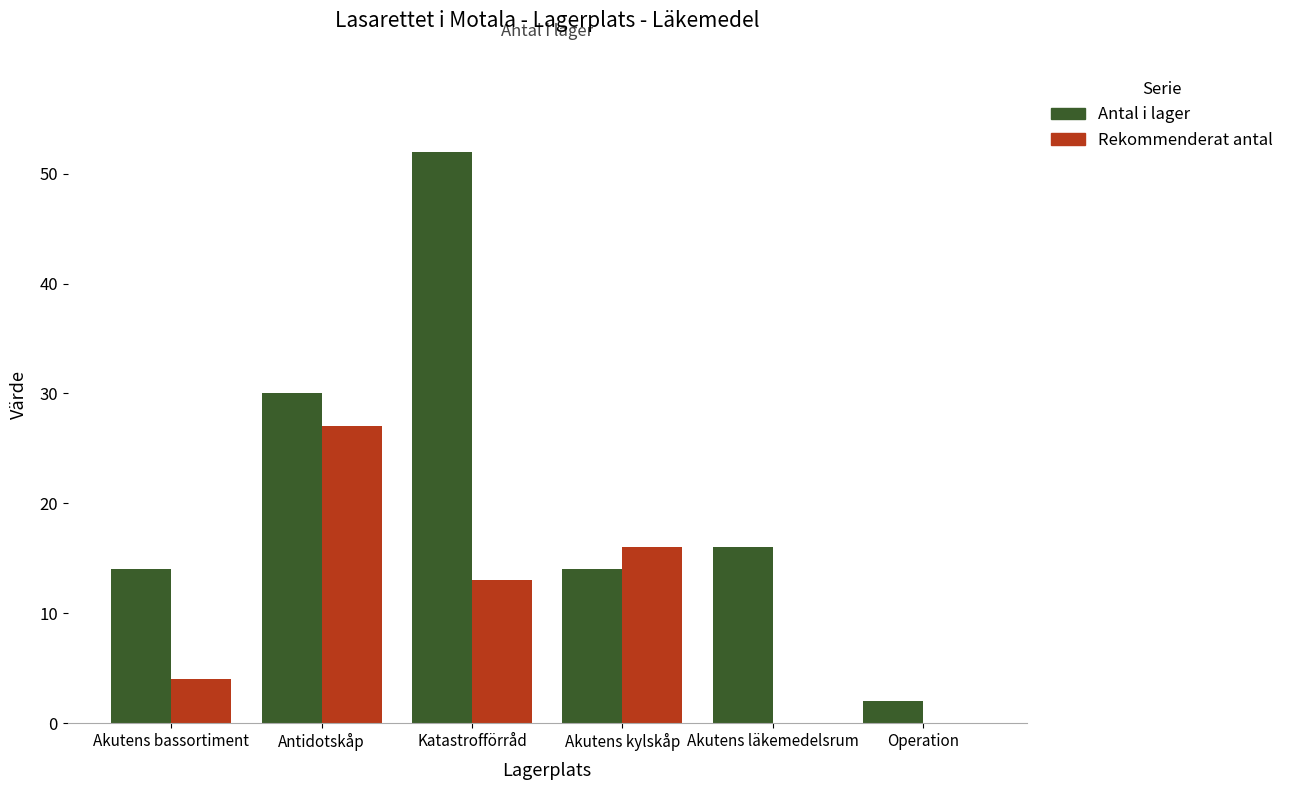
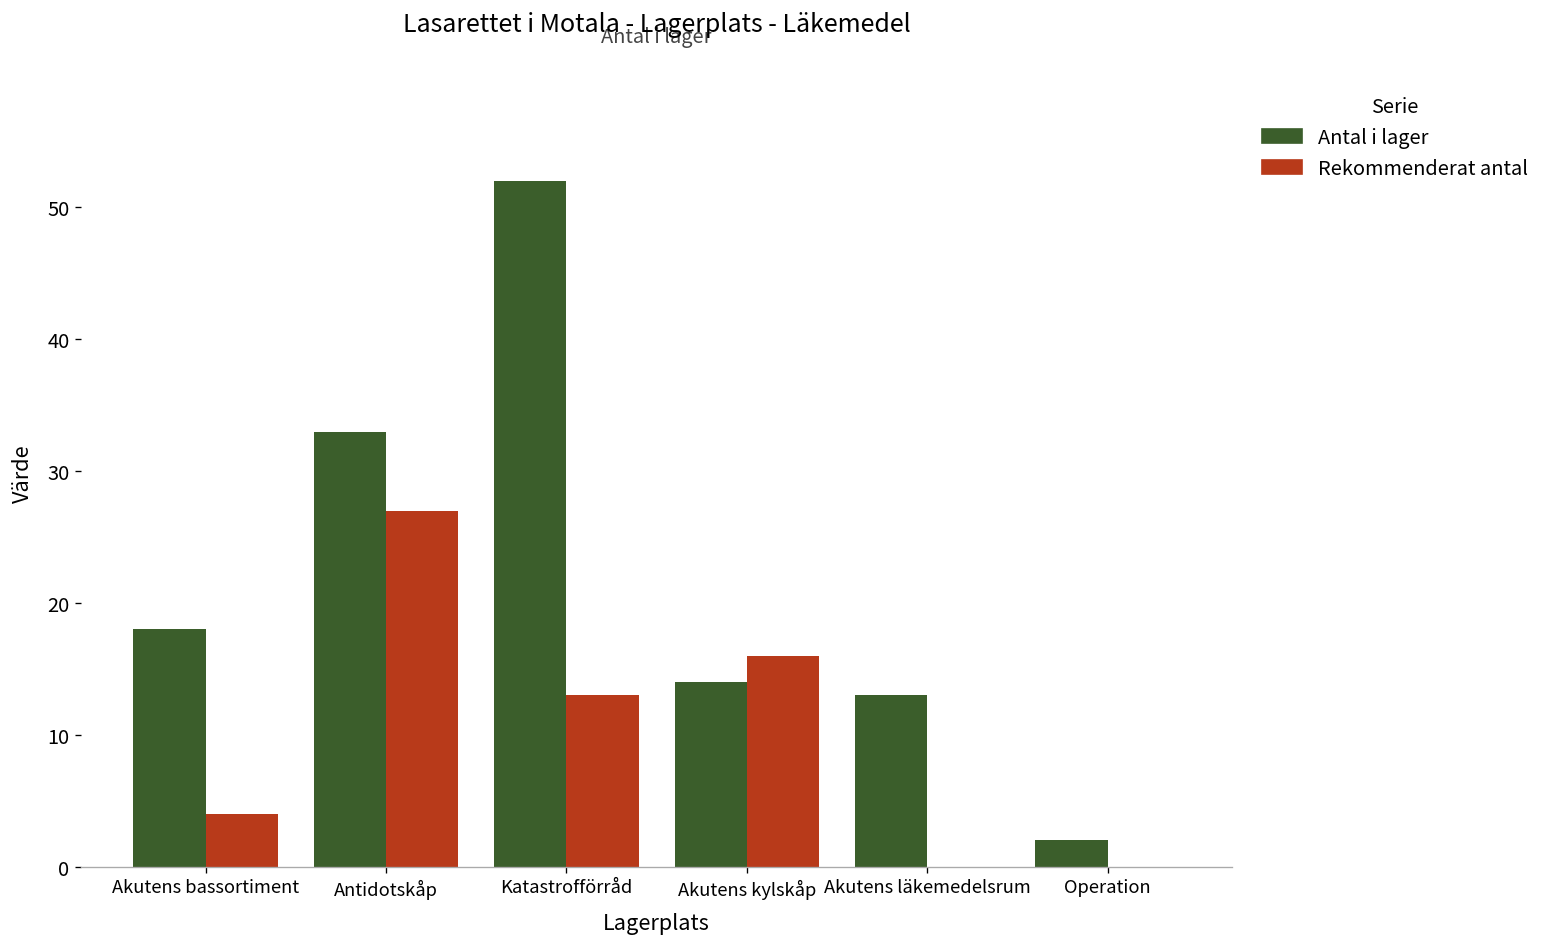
Antal i lager, Akutens bassortiment: 14 -> 18
Antal i lager, Antidotskåp: 30 -> 33
Antal i lager, Akutens läkemedelsrum: 16 -> 13
